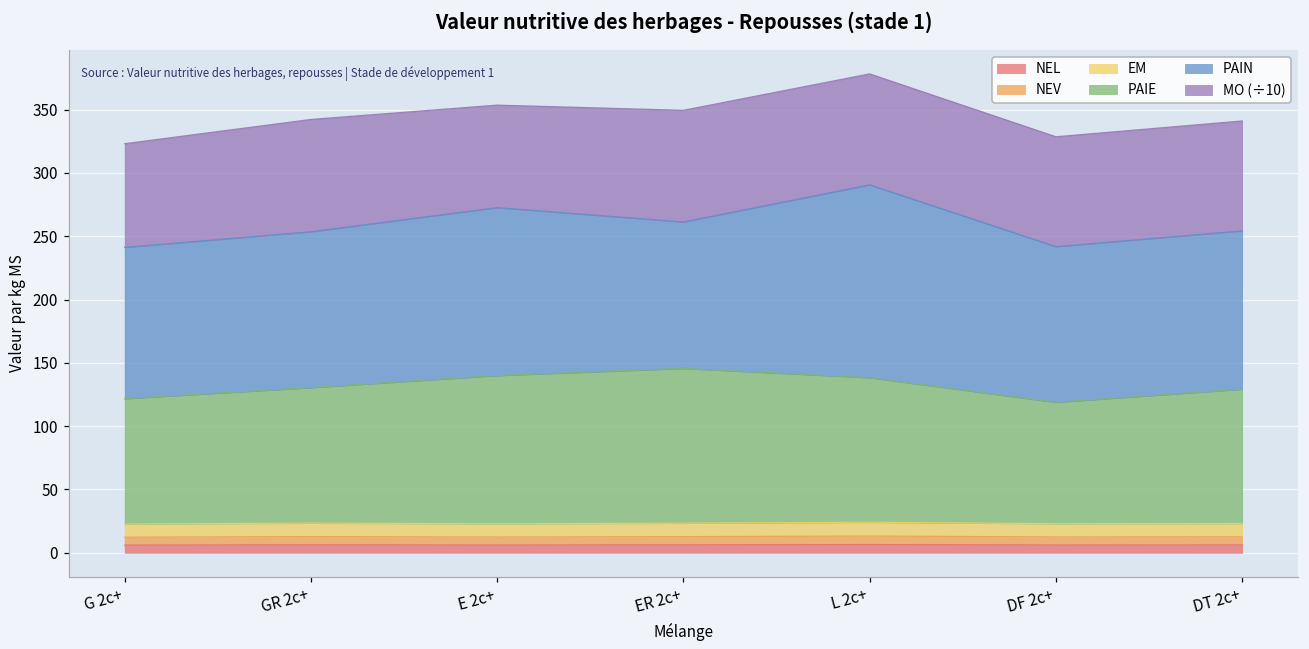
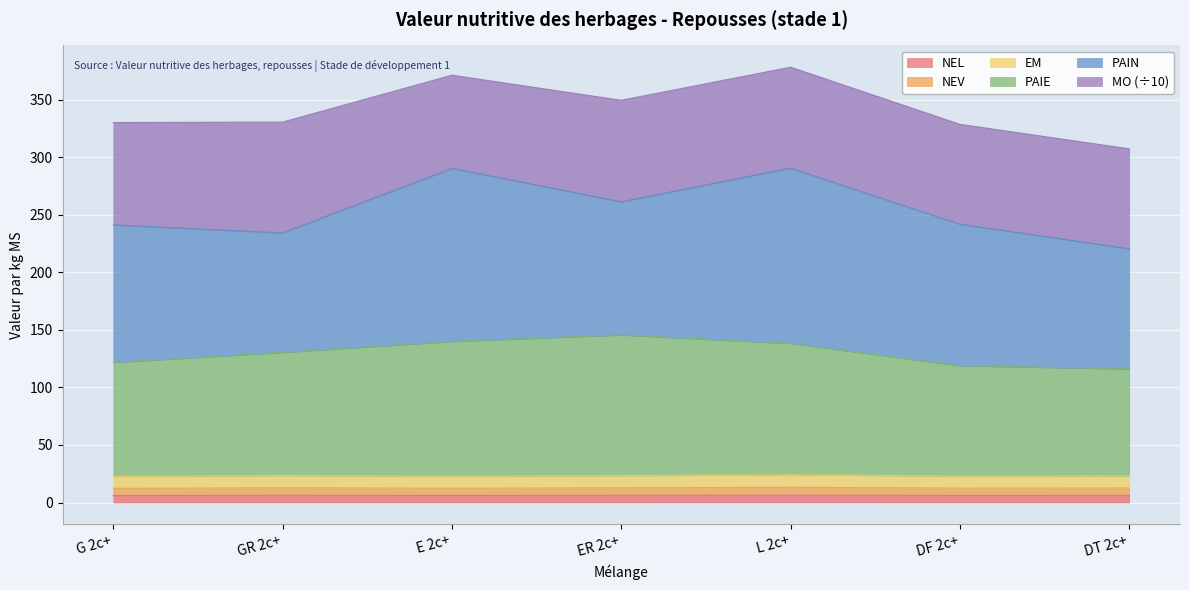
MO (÷10), G 2c+: 82 -> 89
PAIN, GR 2c+: 123 -> 104
MO (÷10), GR 2c+: 89 -> 96
PAIN, E 2c+: 133 -> 150
PAIE, DT 2c+: 106 -> 93
PAIN, DT 2c+: 125 -> 104
